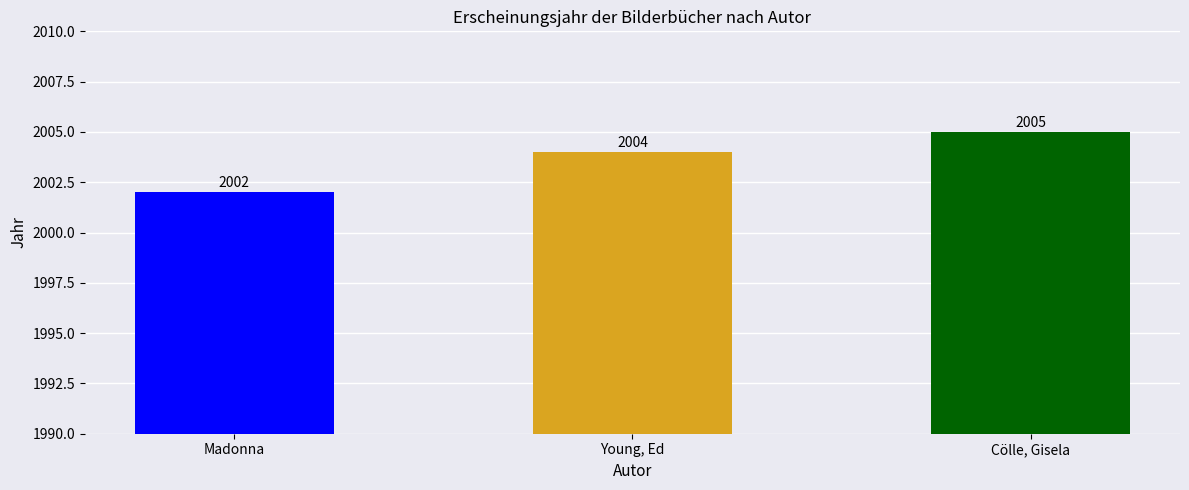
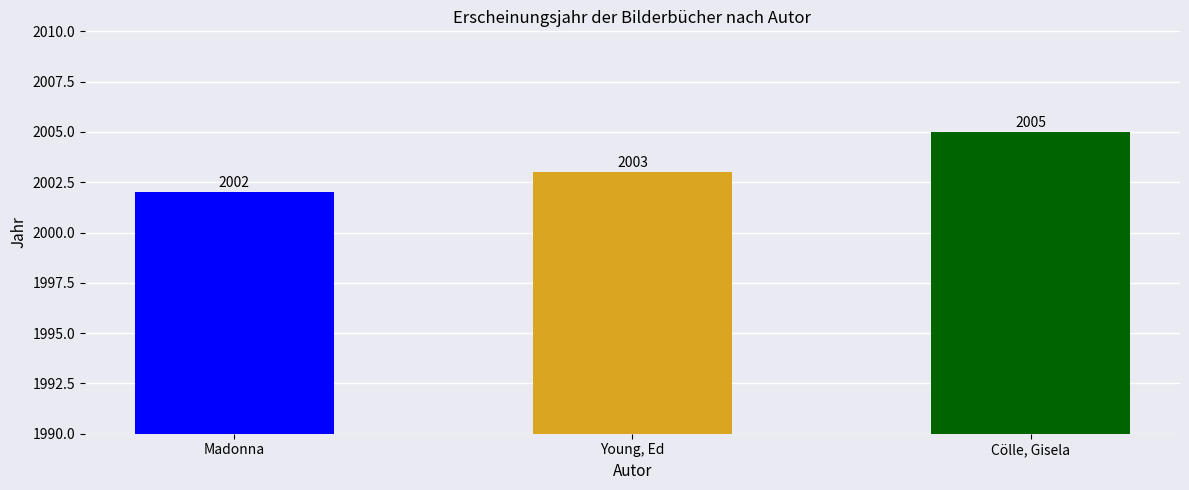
Young, Ed: 2004 -> 2003
